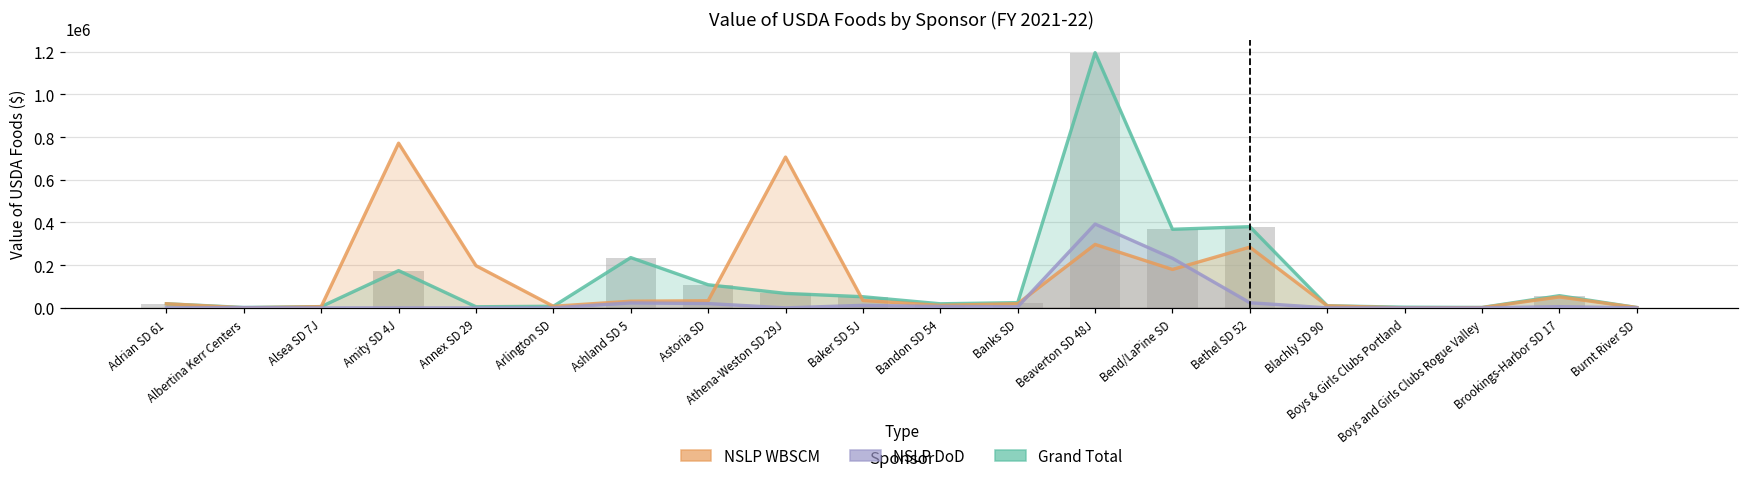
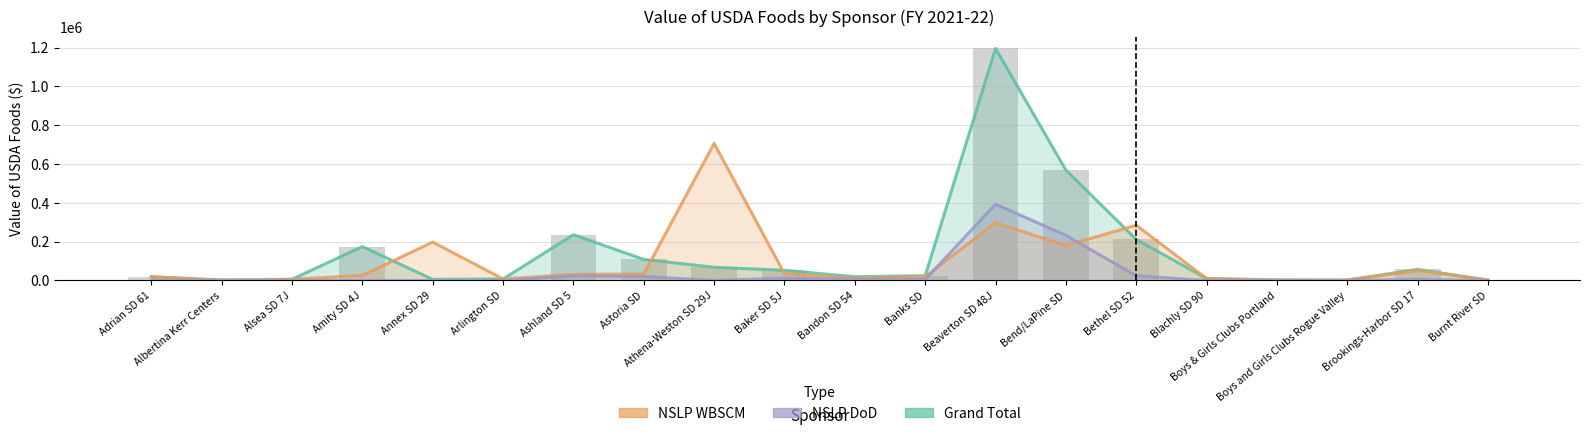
NSLP WBSCM, Amity SD 4J: 770000 -> 30000
Grand Total, Bend/LaPine SD: 370000 -> 570000
Grand Total, Bethel SD 52: 380000 -> 210000
